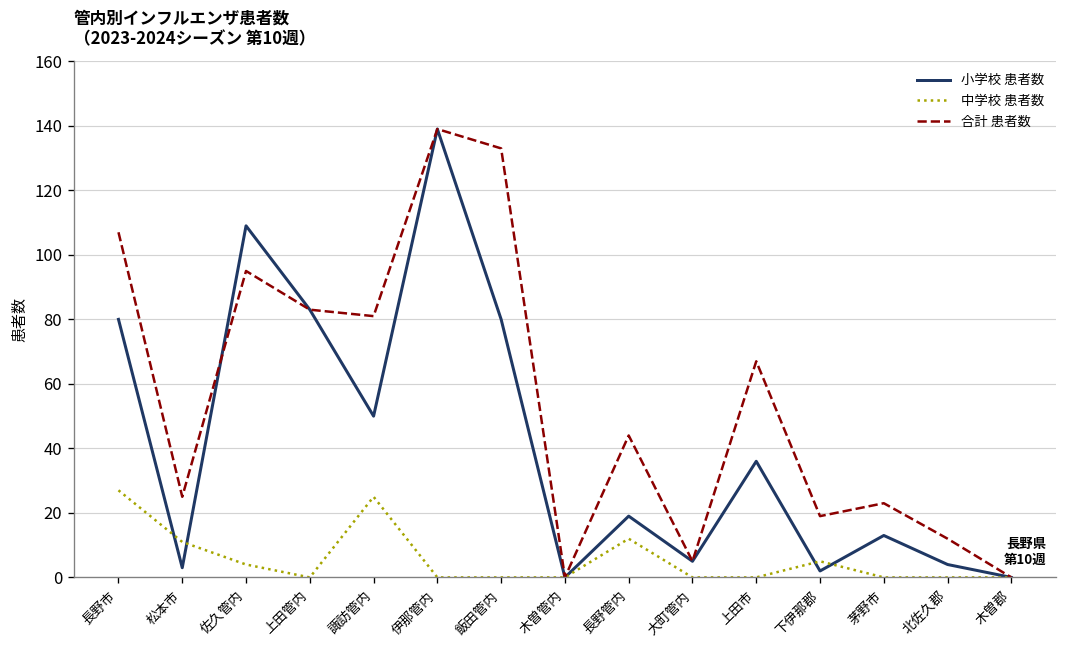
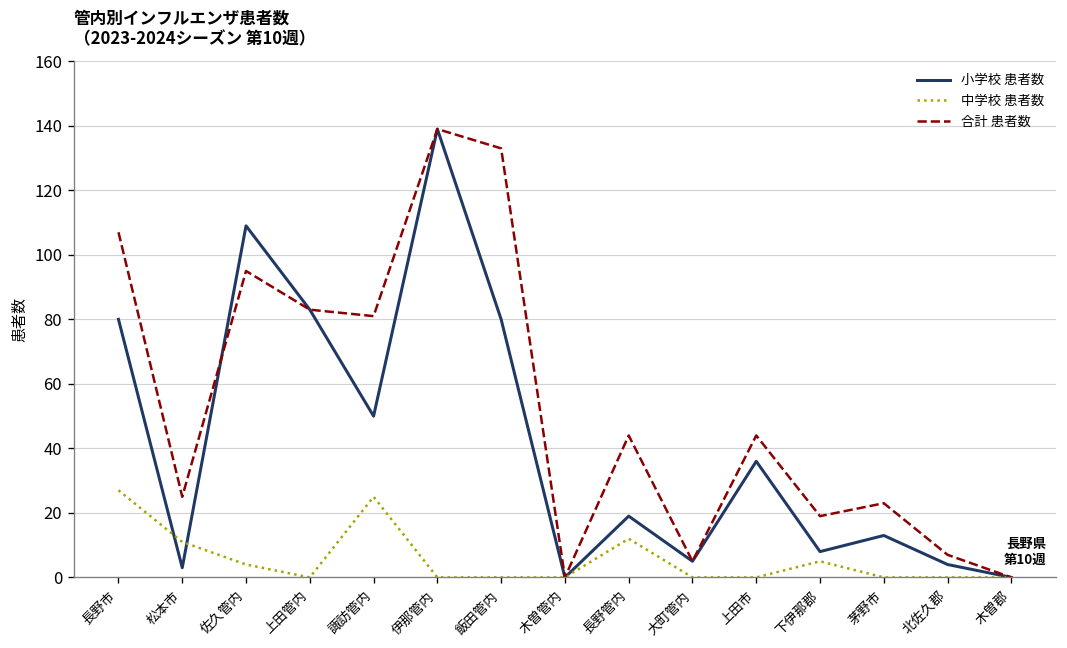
合計 患者数, 上田市: 67 -> 44
小学校 患者数, 下伊那郡: 2 -> 8
合計 患者数, 北佐久郡: 12 -> 7
